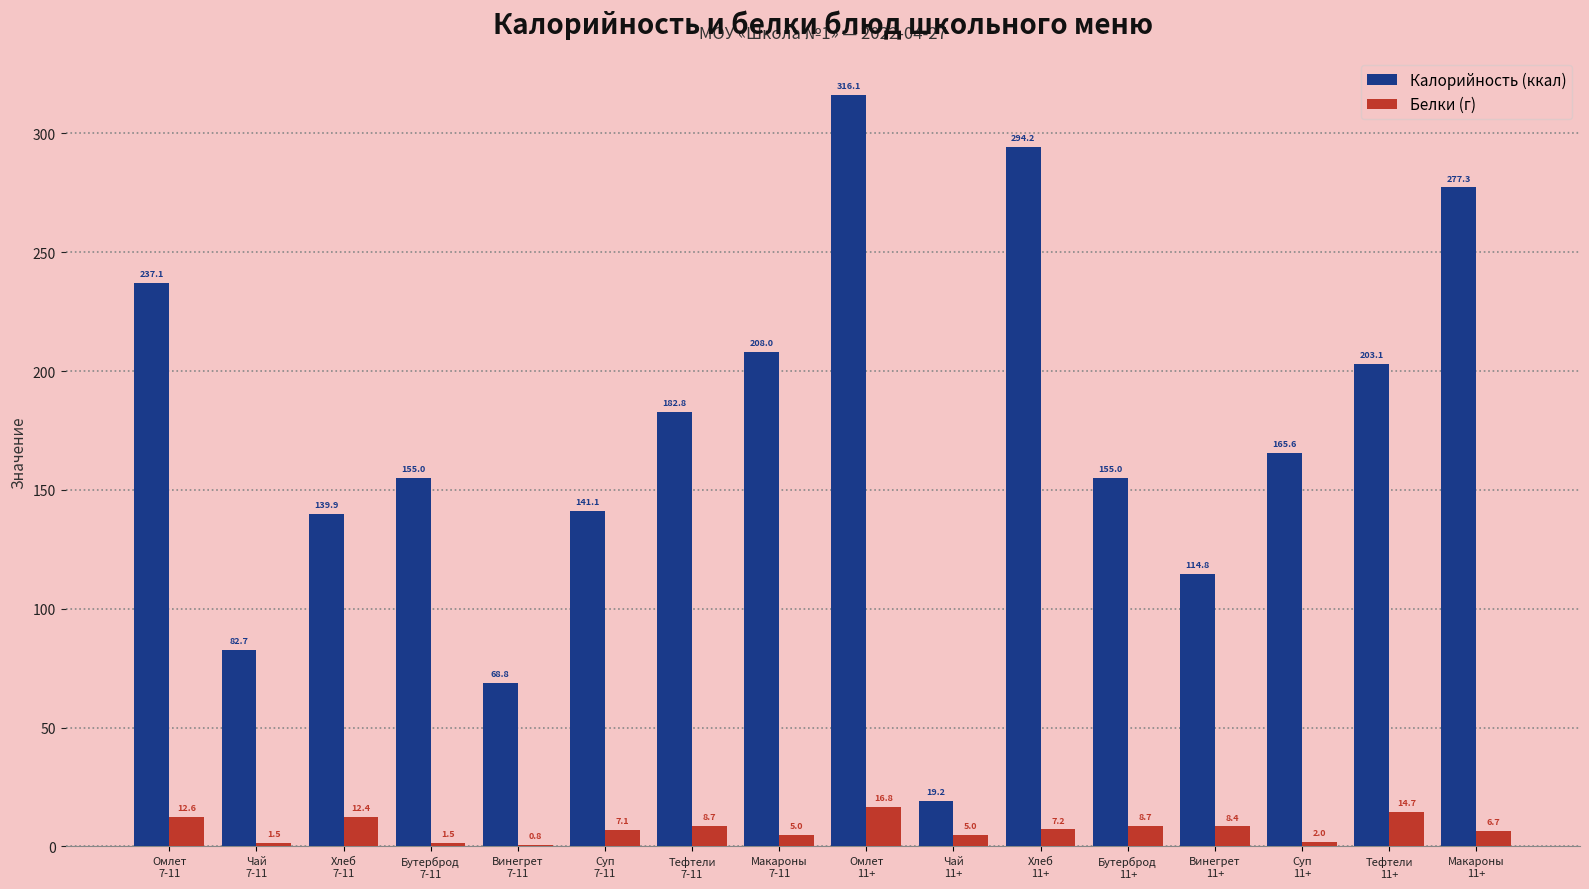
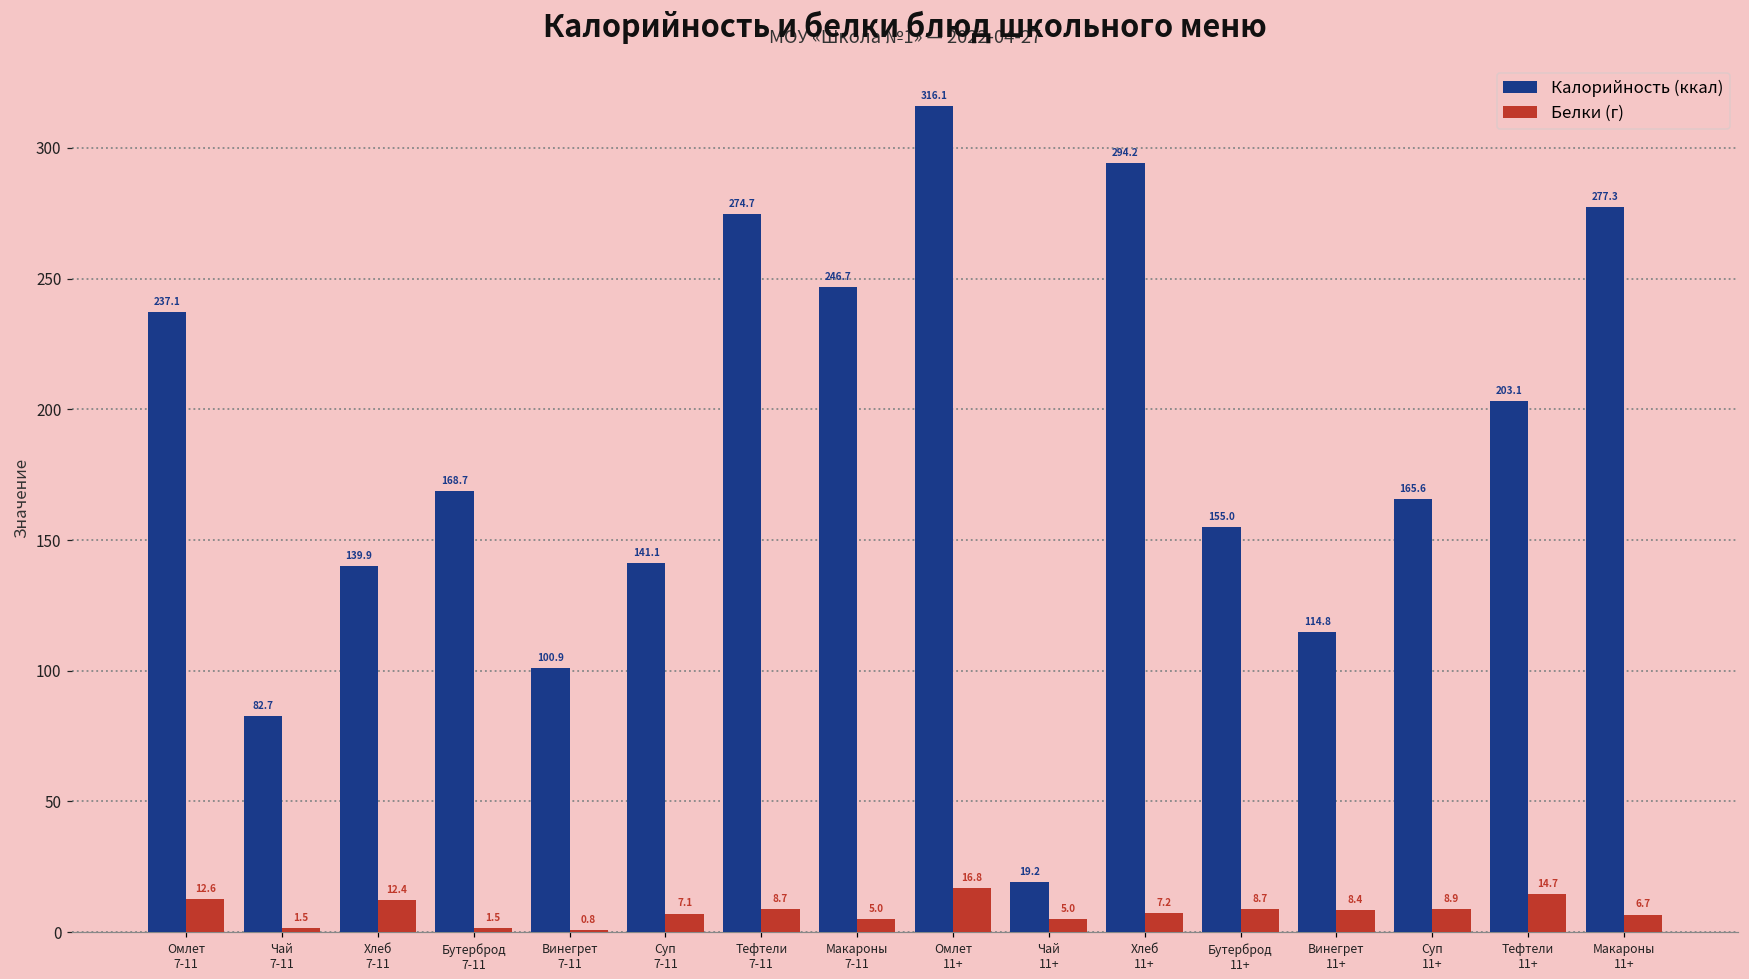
Калорийность (ккал), Бутерброд 7-11: 155.0 -> 168.7
Калорийность (ккал), Винегрет 7-11: 68.8 -> 100.9
Калорийность (ккал), Тефтели 7-11: 182.8 -> 274.7
Калорийность (ккал), Макароны 7-11: 208.0 -> 246.7
Белки (г), Суп 11+: 2.0 -> 8.9
